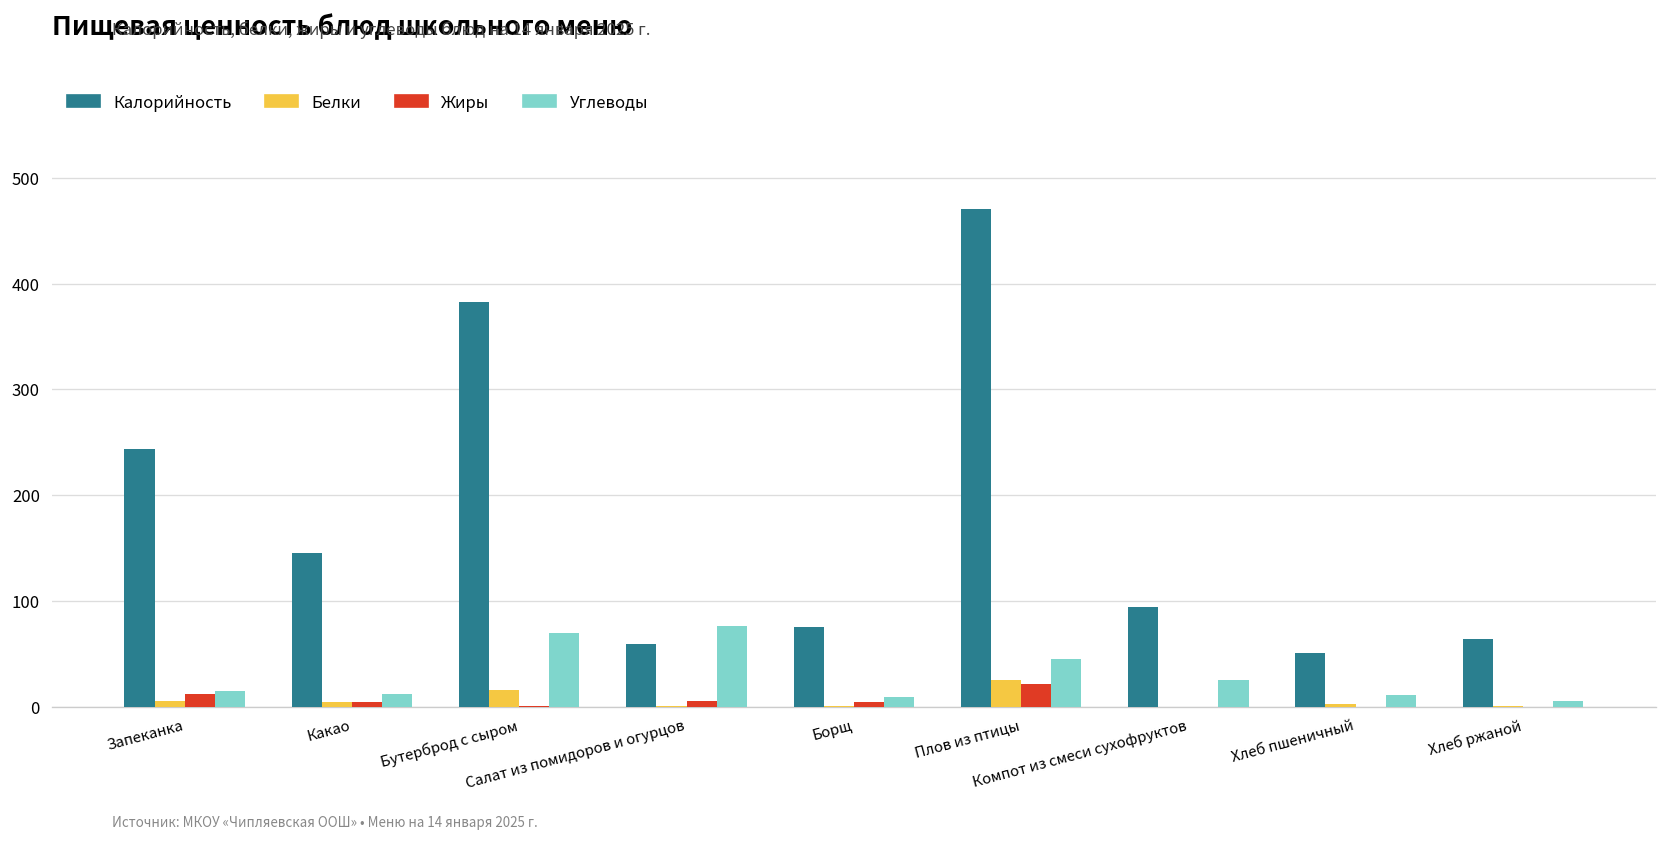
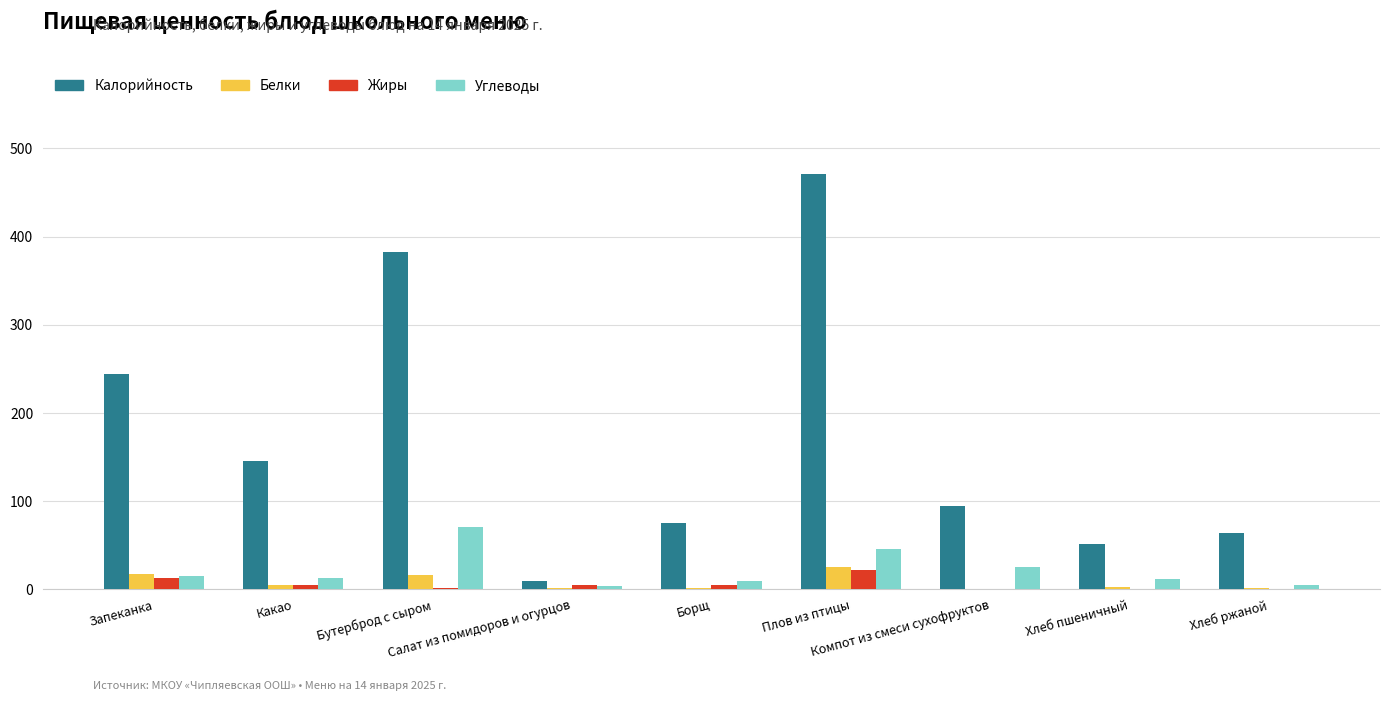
Белки, Запеканка: 10 -> 20
Калорийность, Салат из помидоров и огурцов: 60 -> 10
Углеводы, Салат из помидоров и огурцов: 80 -> 0
